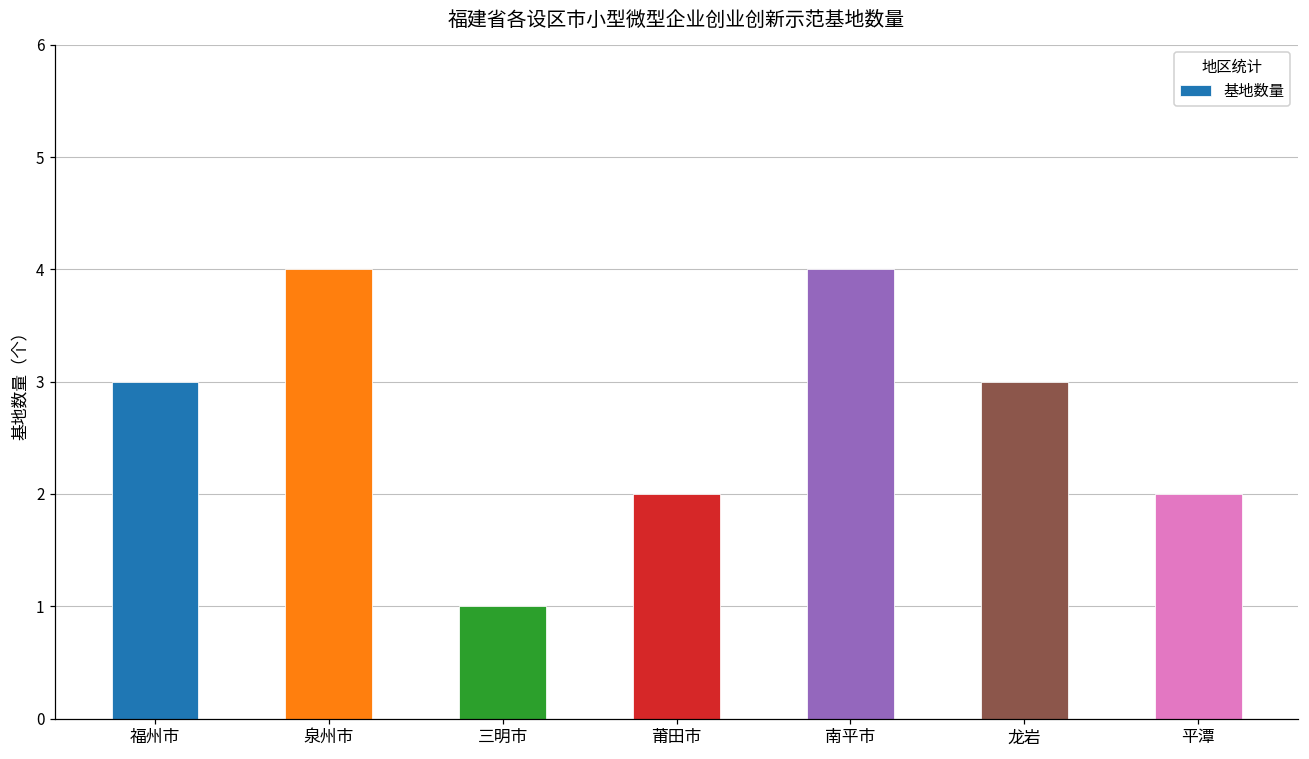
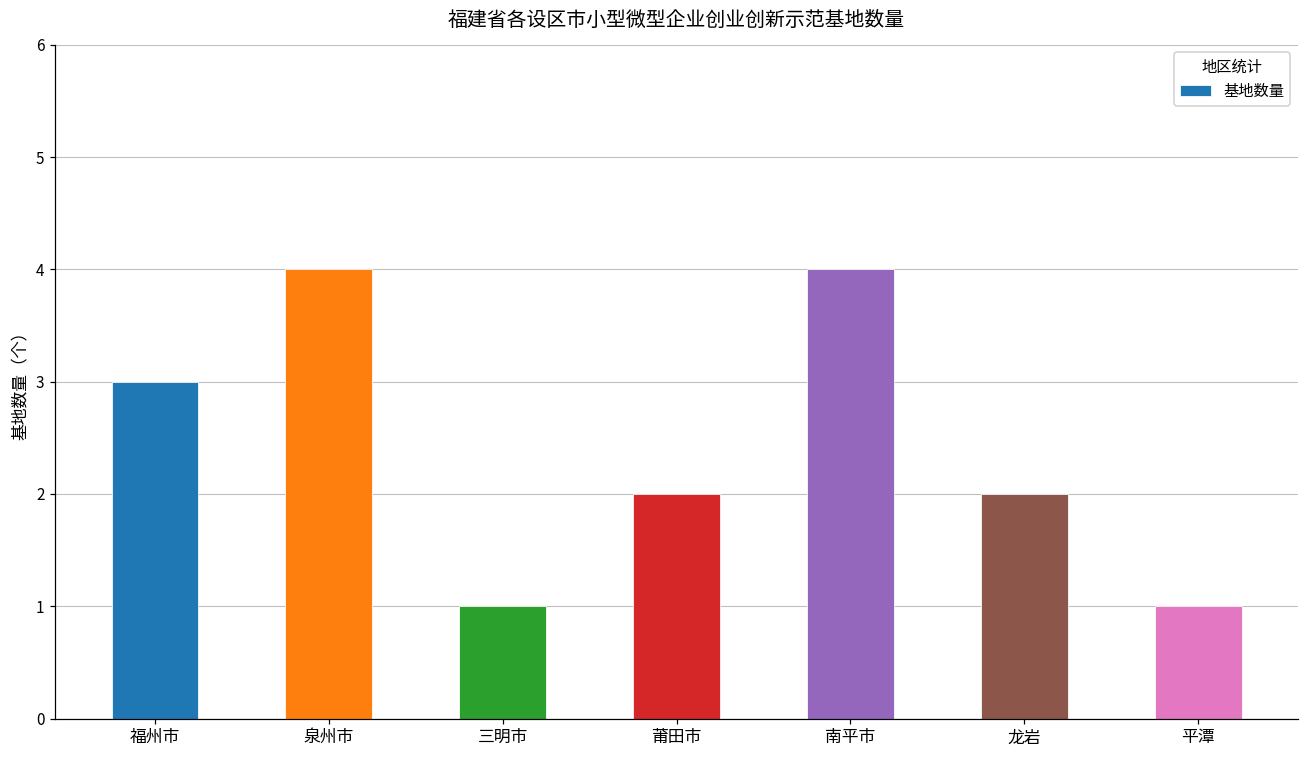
龙岩: 3 -> 2
平潭: 2 -> 1
